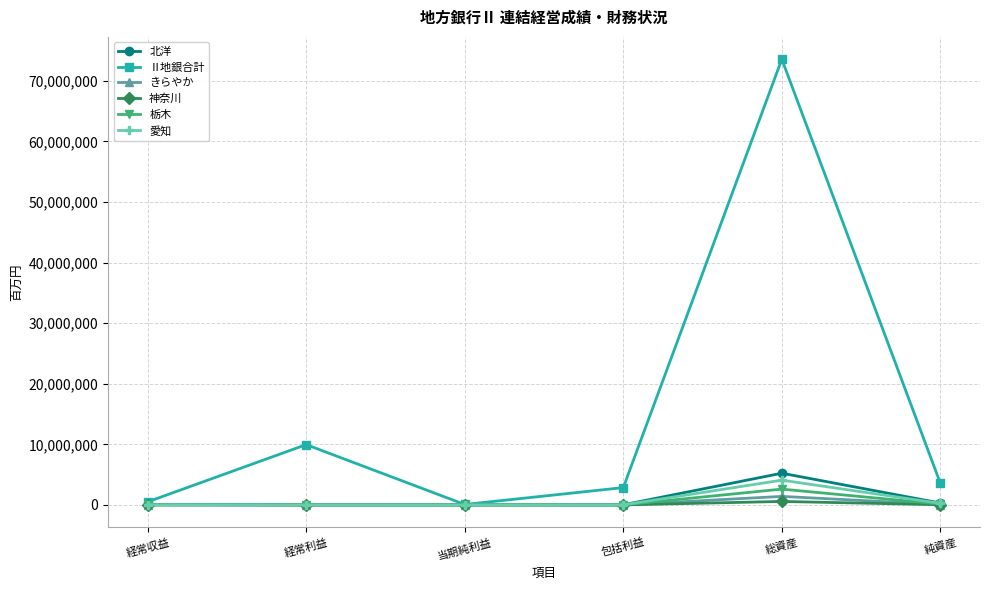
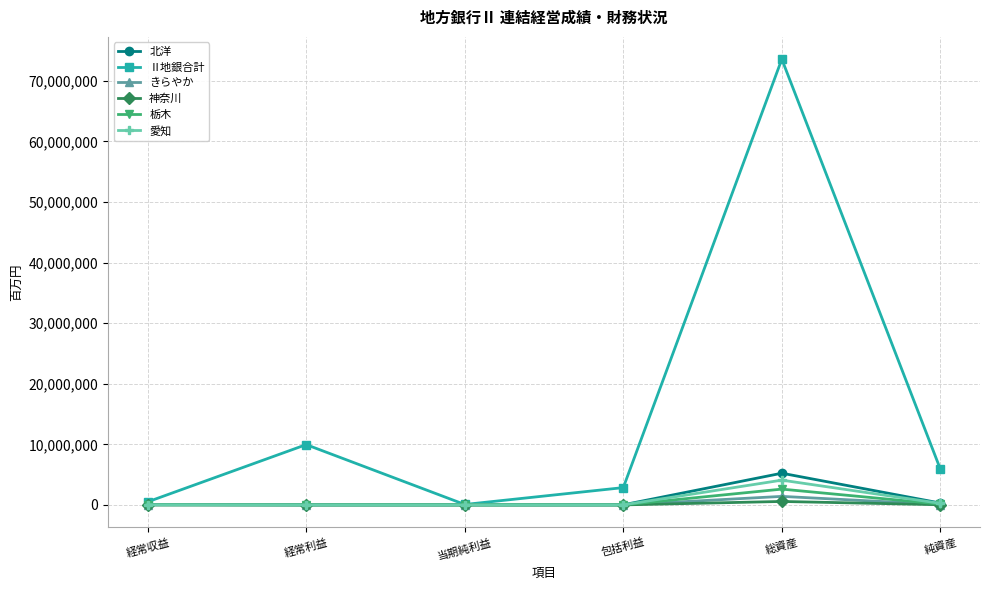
Ⅱ地銀合計, 純資産: 4,000,000 -> 6,000,000
